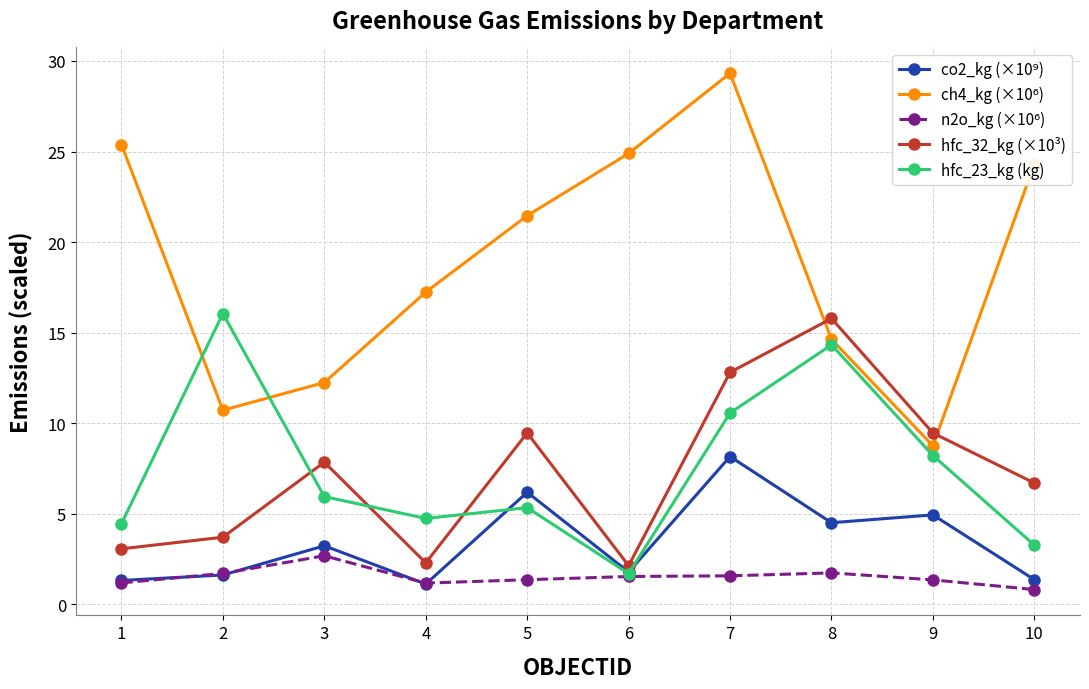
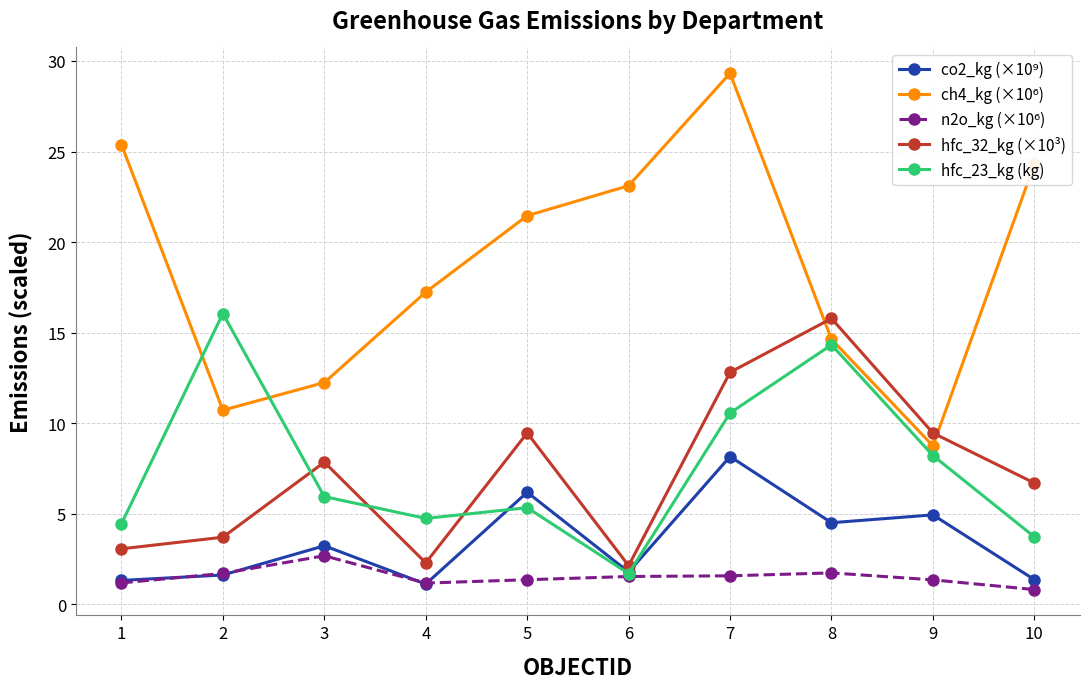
ch4_kg (×10⁶), 6: 24.9 -> 23.1
hfc_23_kg (kg), 10: 3.3 -> 3.7
